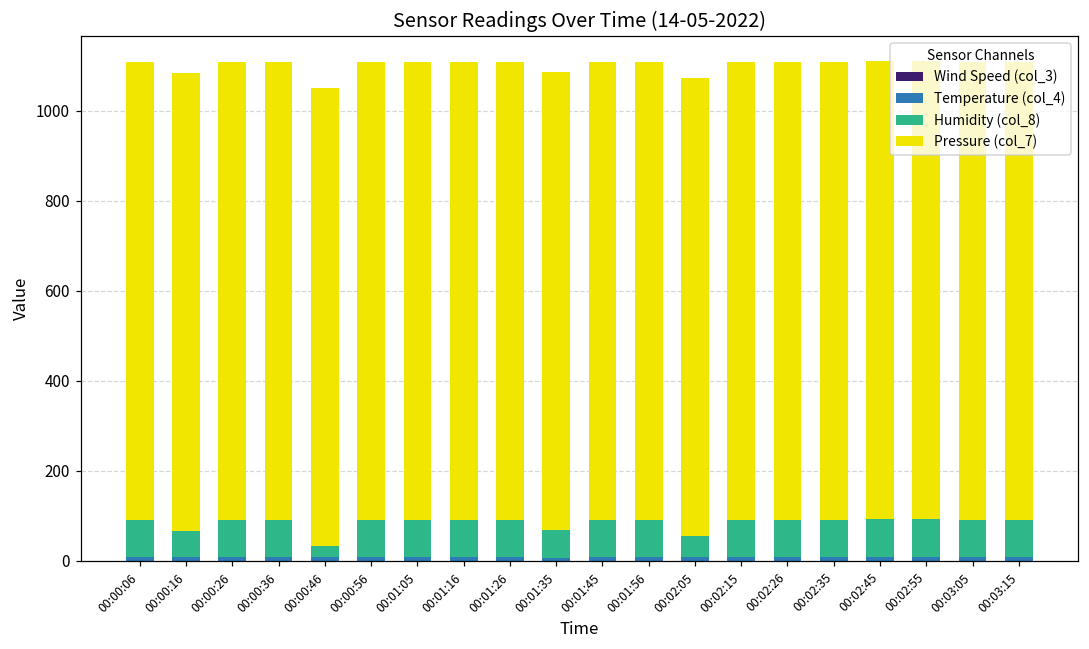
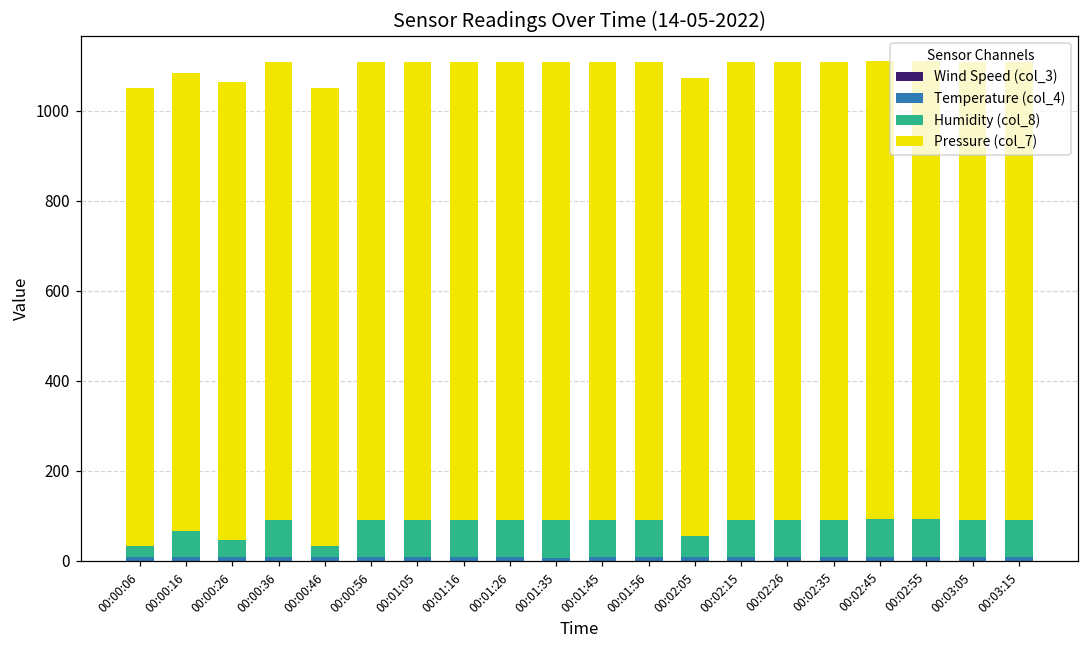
Humidity (col_8), 00:00:06: 80 -> 30
Humidity (col_8), 00:00:26: 80 -> 40
Humidity (col_8), 00:01:35: 60 -> 80
